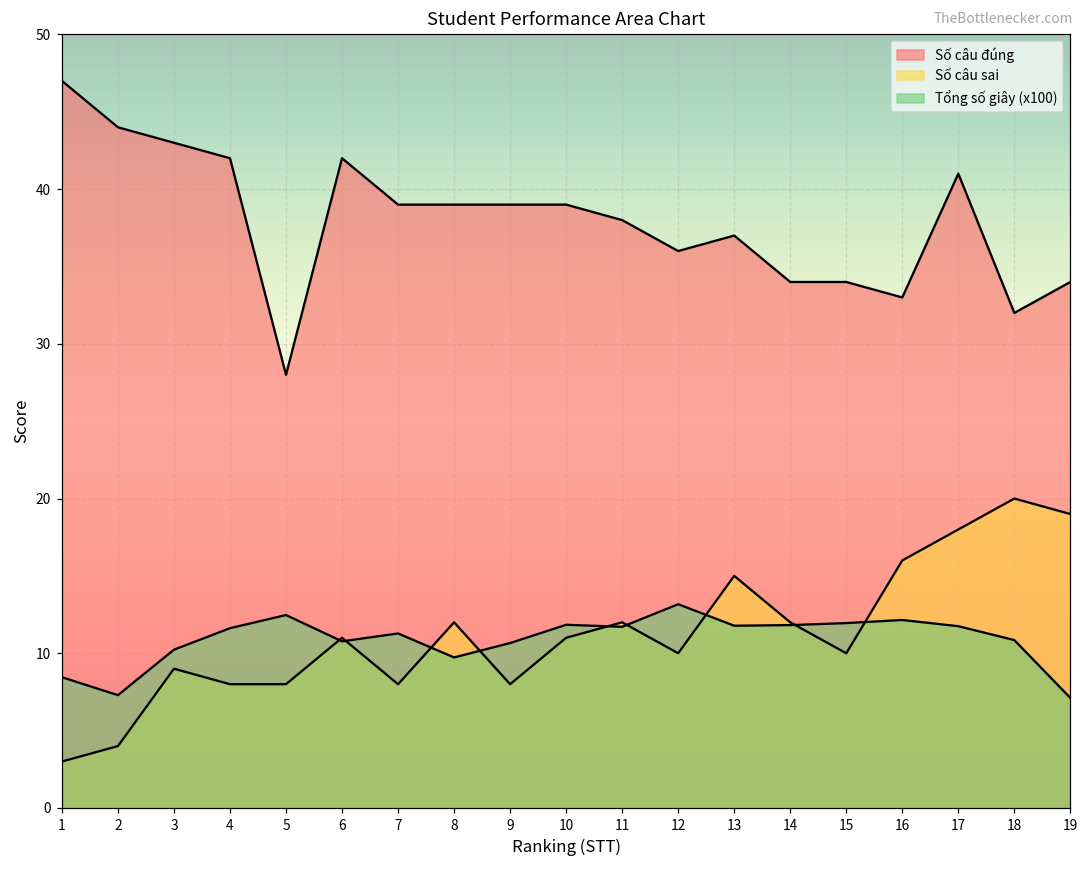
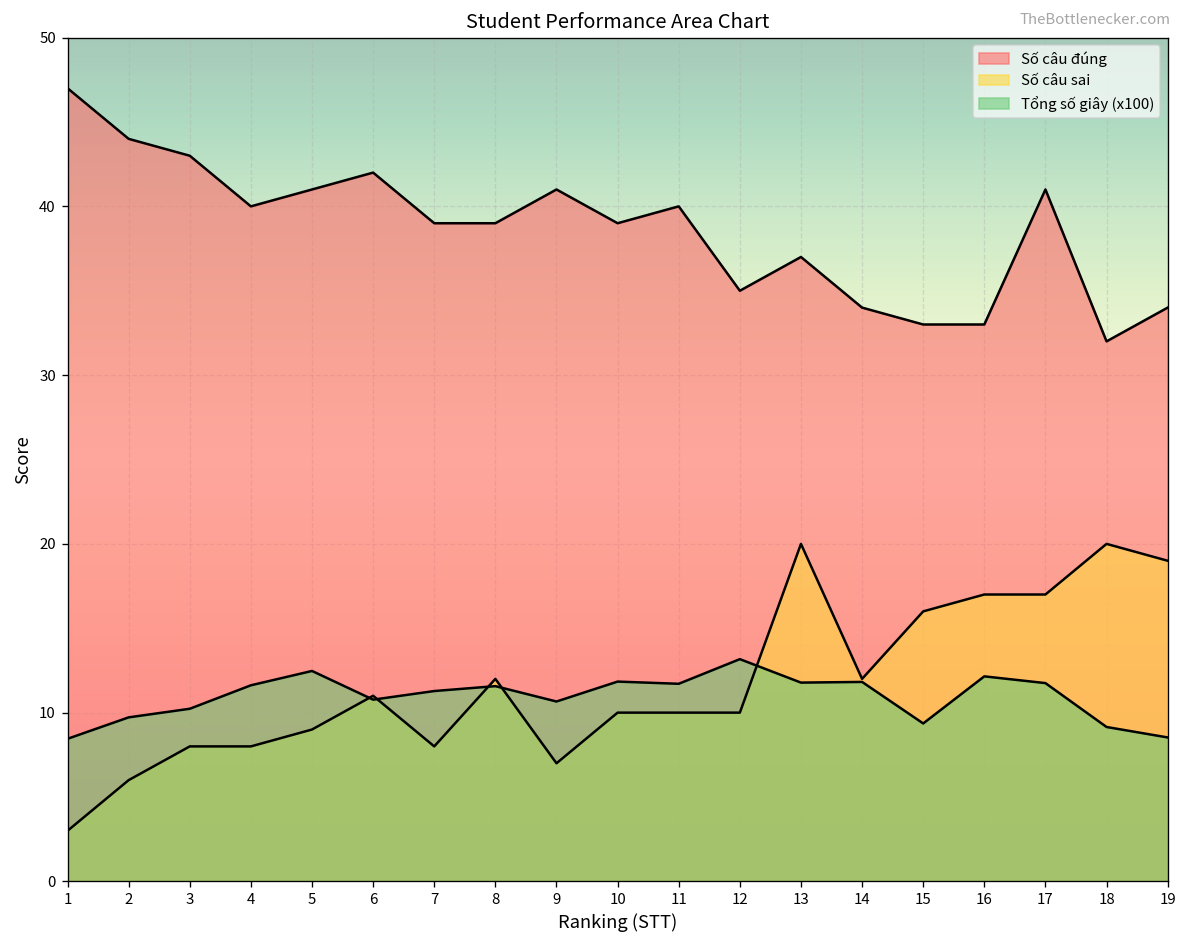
Số câu sai, 2: 4 -> 6
Tổng số giây (x100), 2: 7.3 -> 9.7
Số câu sai, 3: 9 -> 8
Số câu đúng, 4: 42 -> 40
Số câu đúng, 5: 28 -> 41
Số câu sai, 5: 8 -> 9
Tổng số giây (x100), 8: 9.7 -> 11.6
Số câu đúng, 9: 39 -> 41
Số câu sai, 9: 8 -> 7
Số câu sai, 10: 11 -> 10
Số câu đúng, 11: 38 -> 40
Số câu sai, 11: 12 -> 10
Số câu đúng, 12: 36 -> 35
Số câu sai, 13: 15 -> 20
Số câu đúng, 15: 34 -> 33
Số câu sai, 15: 10 -> 16
Tổng số giây (x100), 15: 12.0 -> 9.4
Số câu sai, 16: 16 -> 17
Số câu sai, 17: 18 -> 17
Tổng số giây (x100), 18: 10.9 -> 9.2
Tổng số giây (x100), 19: 7.1 -> 8.5
